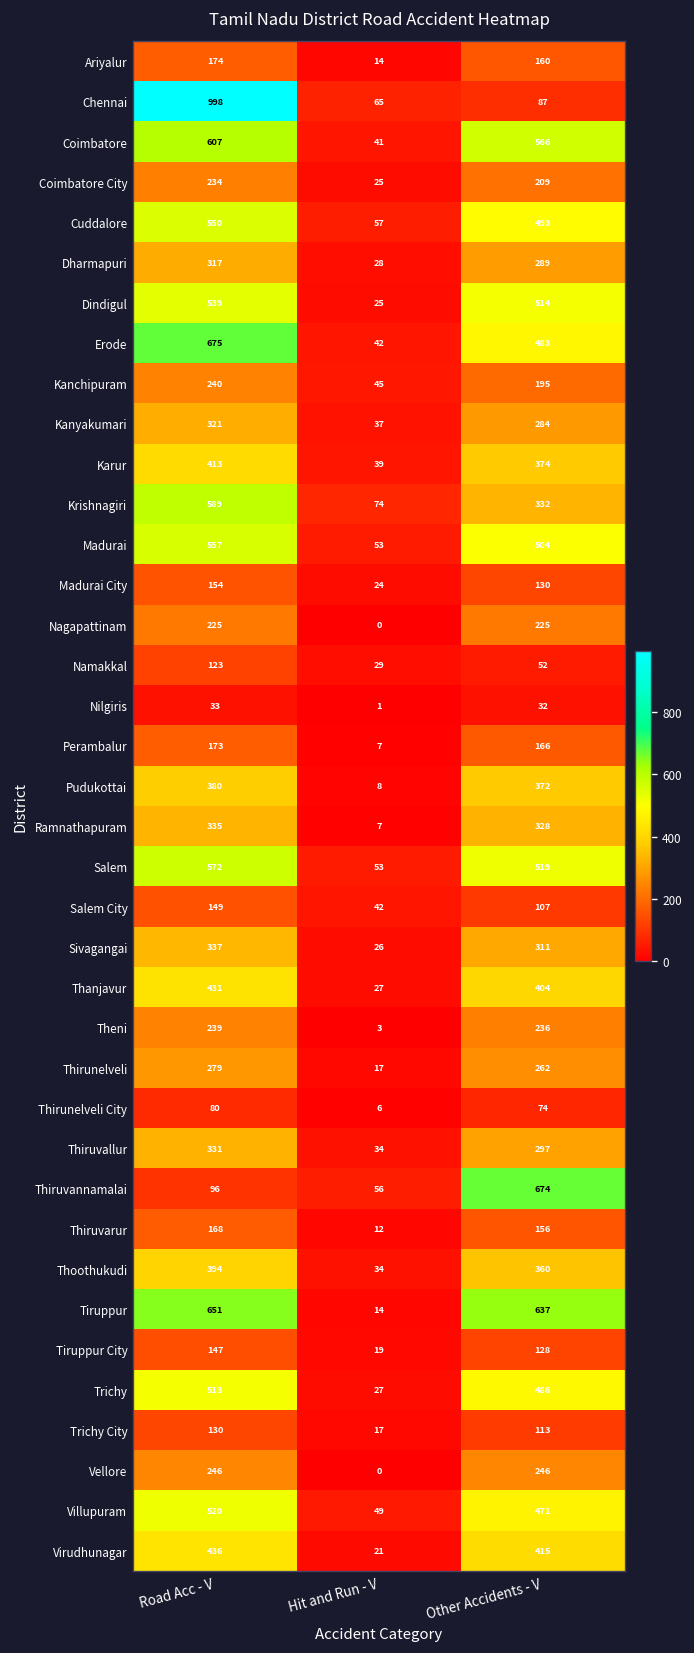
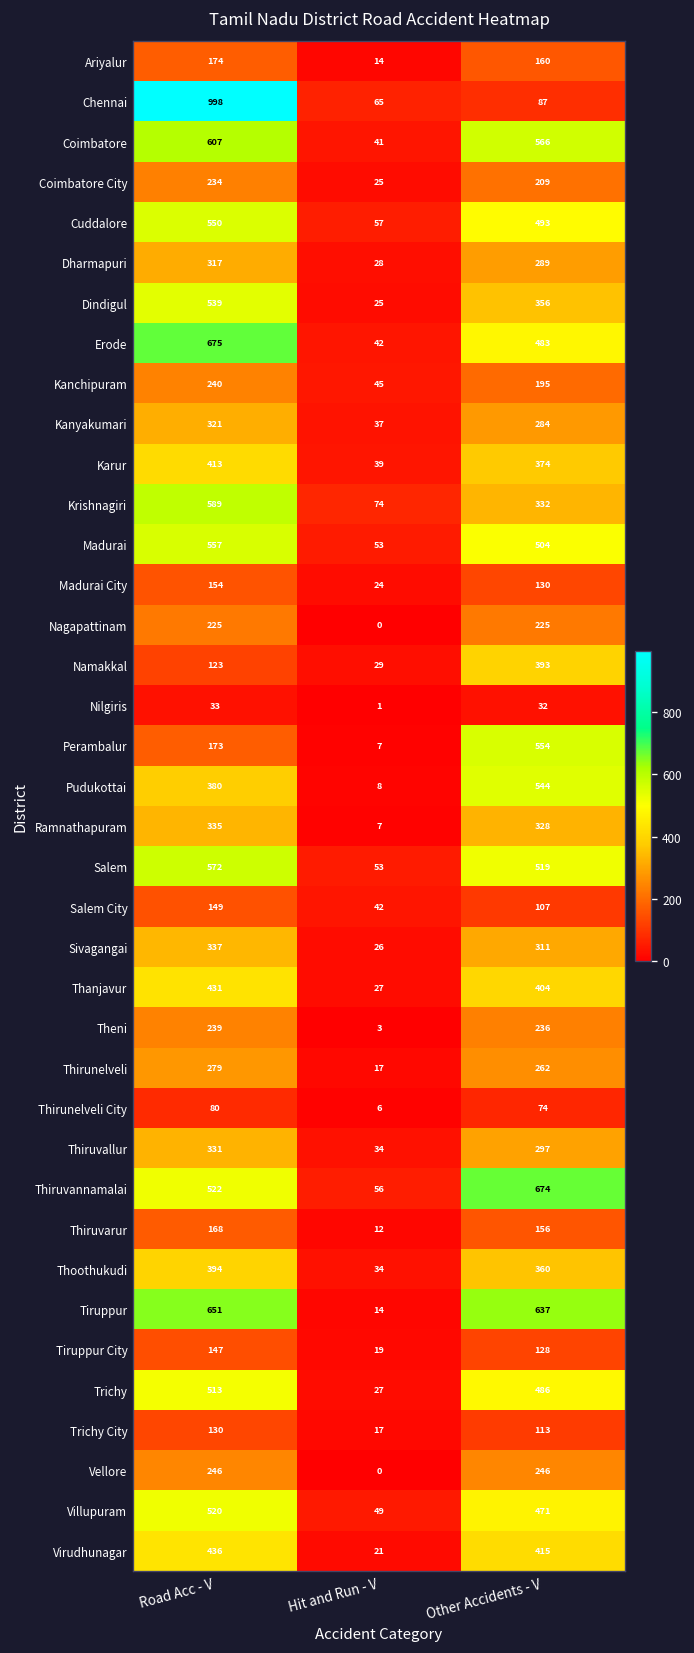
Dindigul, Other Accidents - V: 514 -> 356
Namakkal, Other Accidents - V: 52 -> 393
Perambalur, Other Accidents - V: 166 -> 554
Pudukottai, Other Accidents - V: 372 -> 544
Thiruvannamalai, Road Acc - V: 96 -> 522
